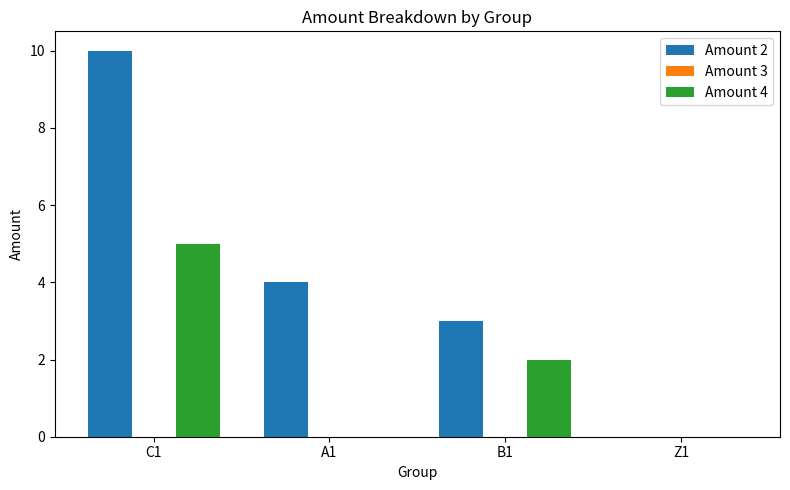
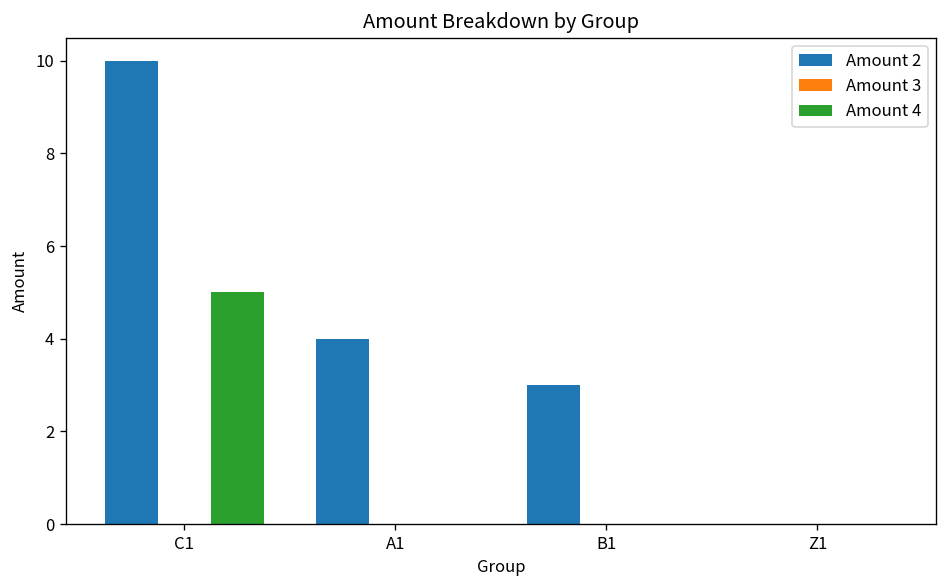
Amount 4, B1: 2 -> 0
